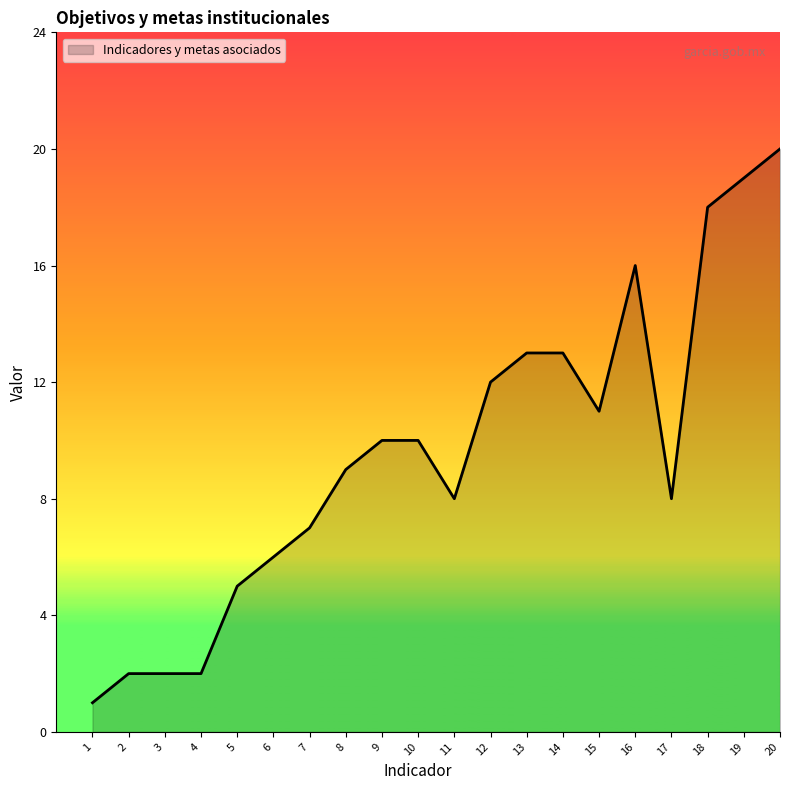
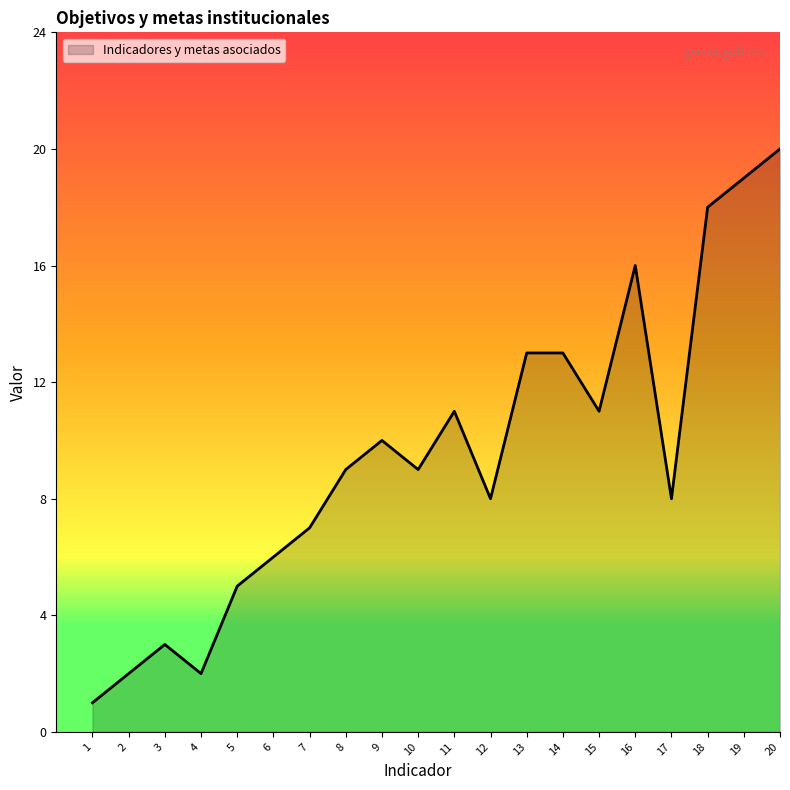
3: 2 -> 3
10: 10 -> 9
11: 8 -> 11
12: 12 -> 8
